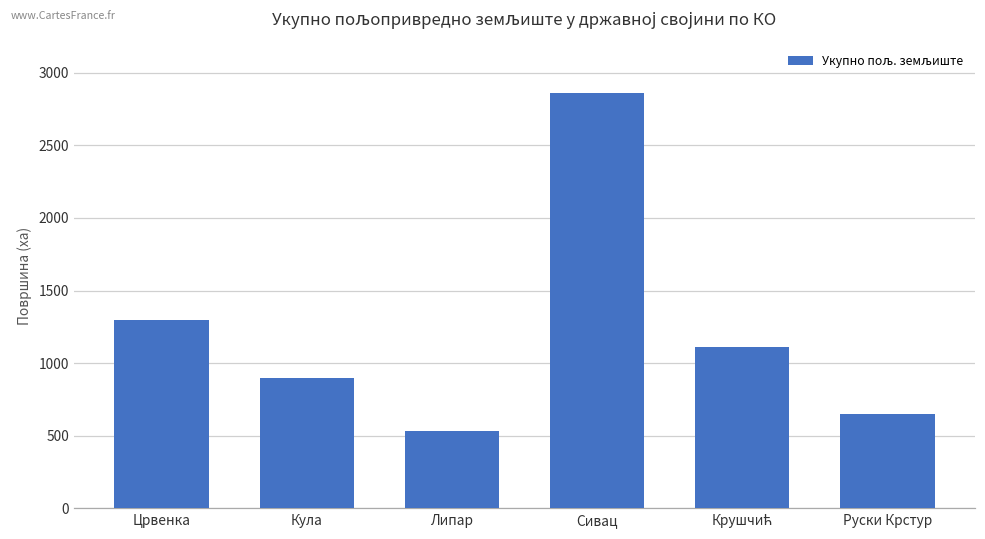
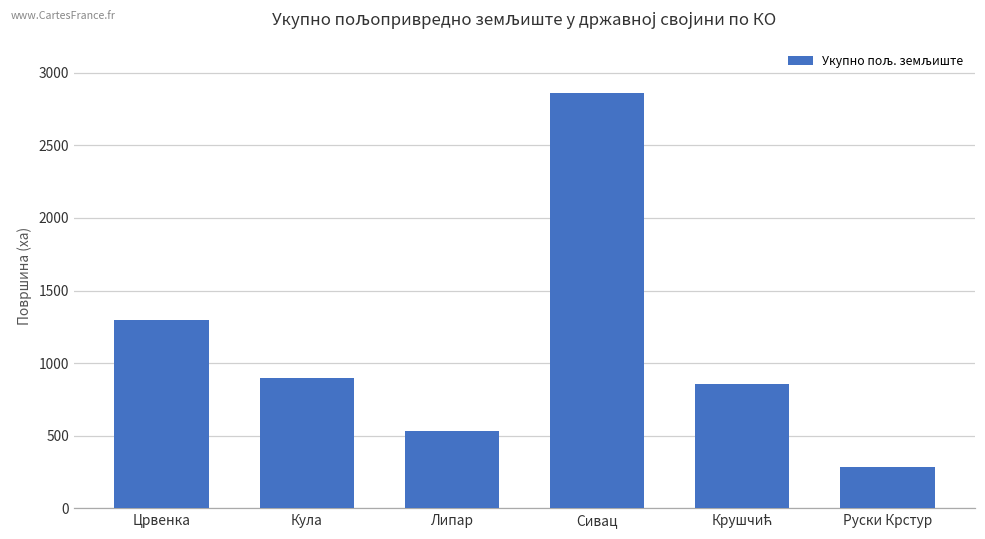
Крушчић: 1110 -> 860
Руски Крстур: 650 -> 280
